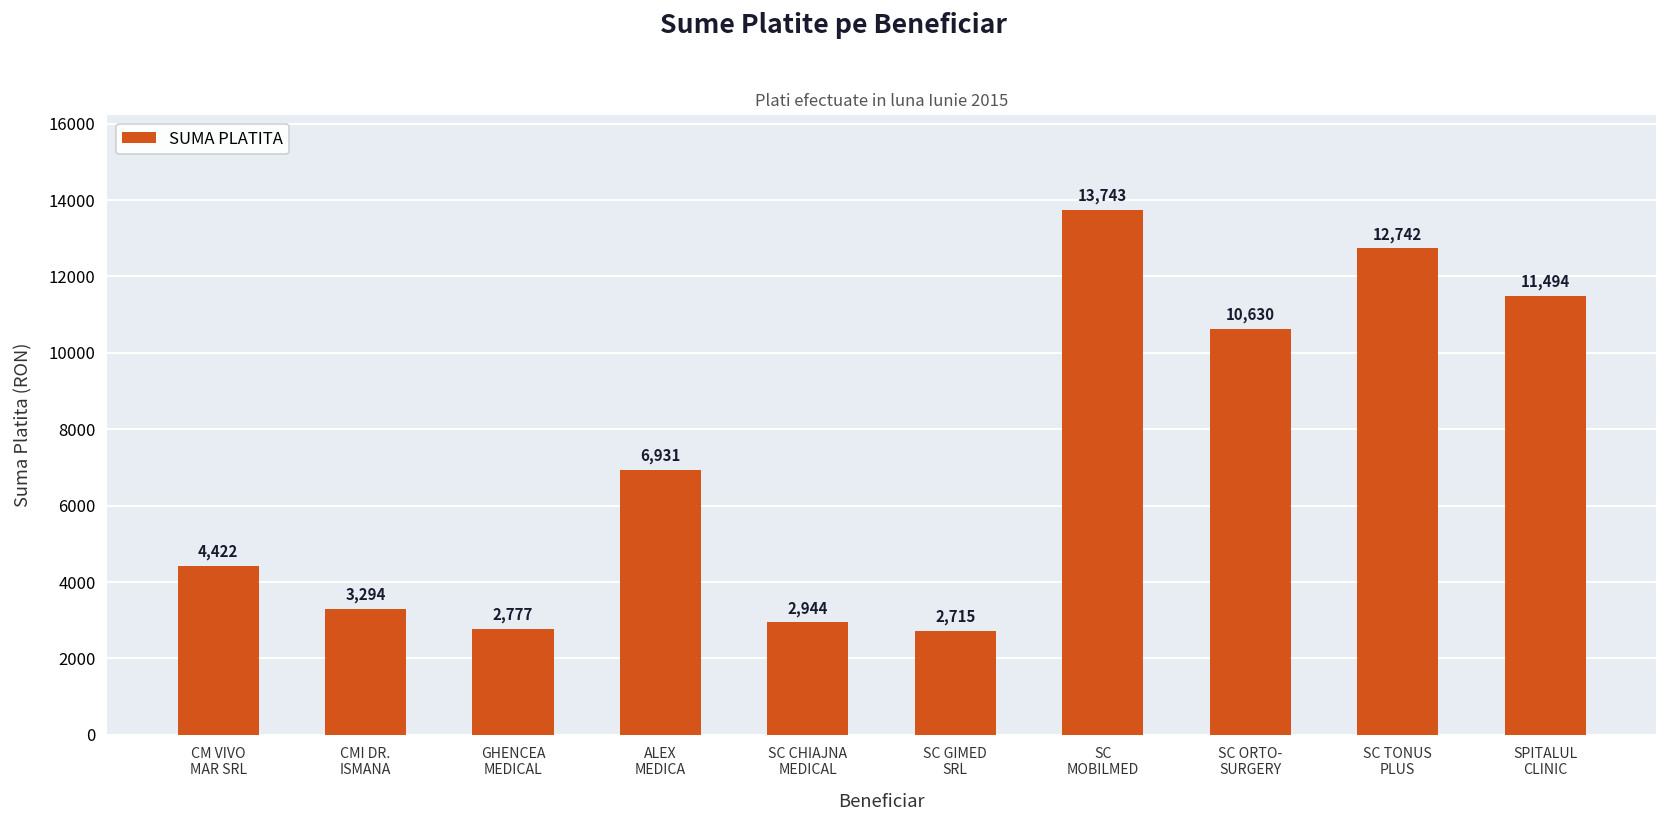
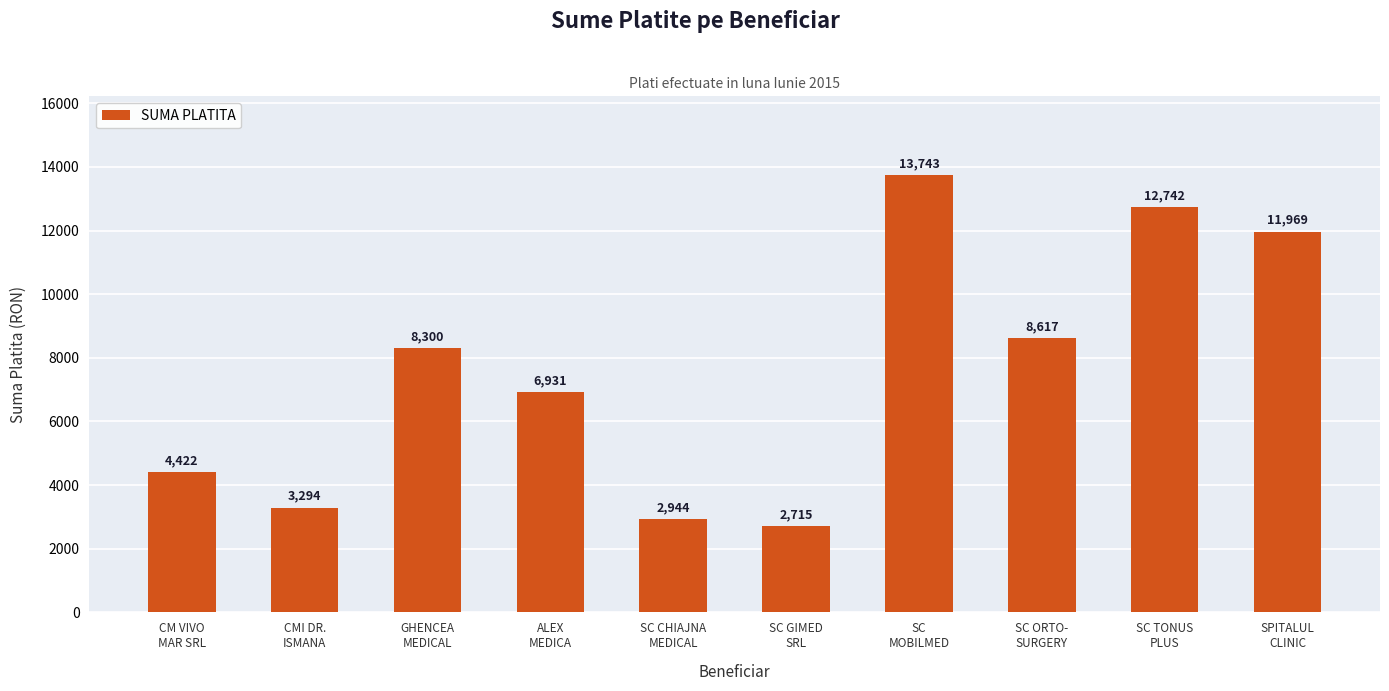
GHENCEA MEDICAL: 2,777 -> 8,300
SC ORTO- SURGERY: 10,630 -> 8,617
SPITALUL CLINIC: 11,494 -> 11,969
